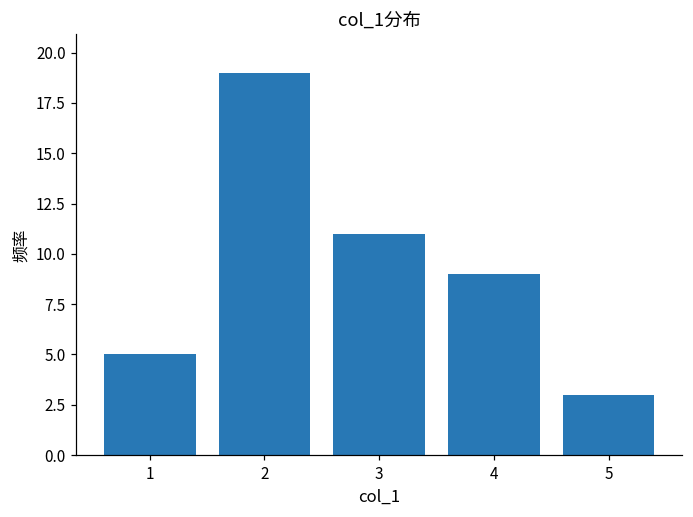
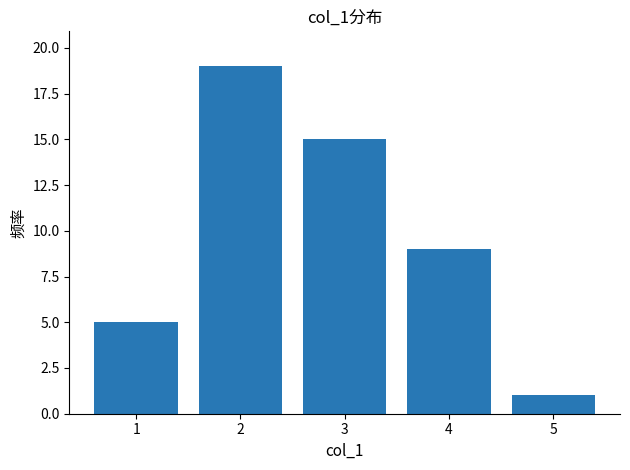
3: 11 -> 15
5: 3 -> 1
